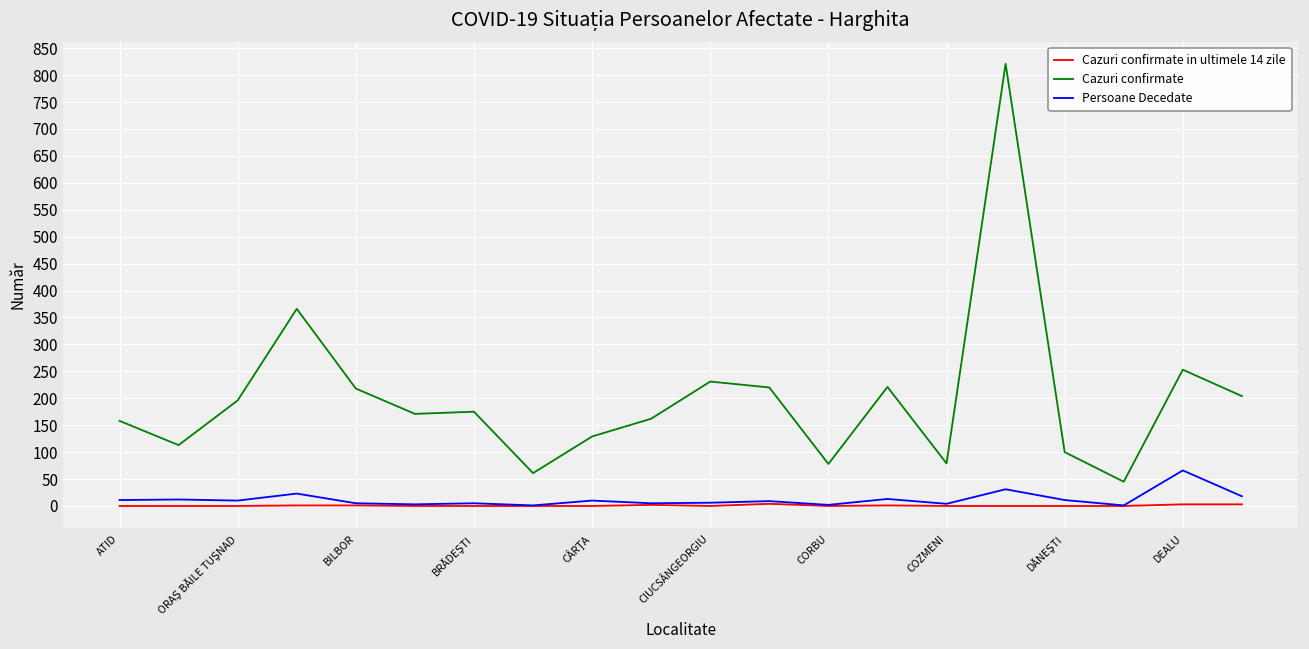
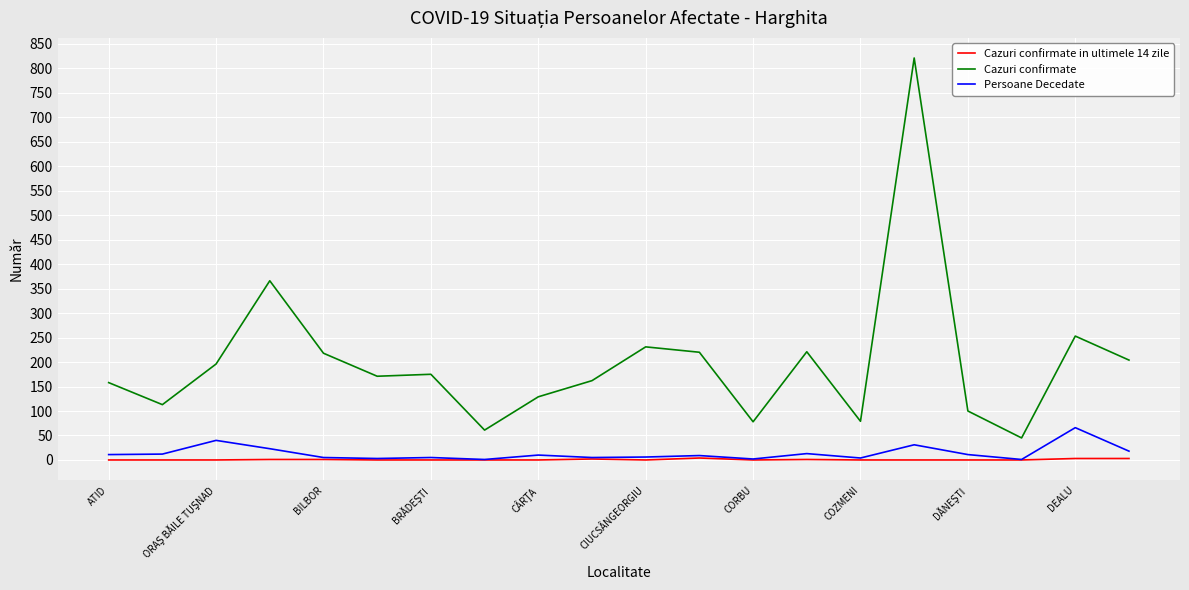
Persoane Decedate, ORAŞ BĂILE TUŞNAD: 10 -> 40
